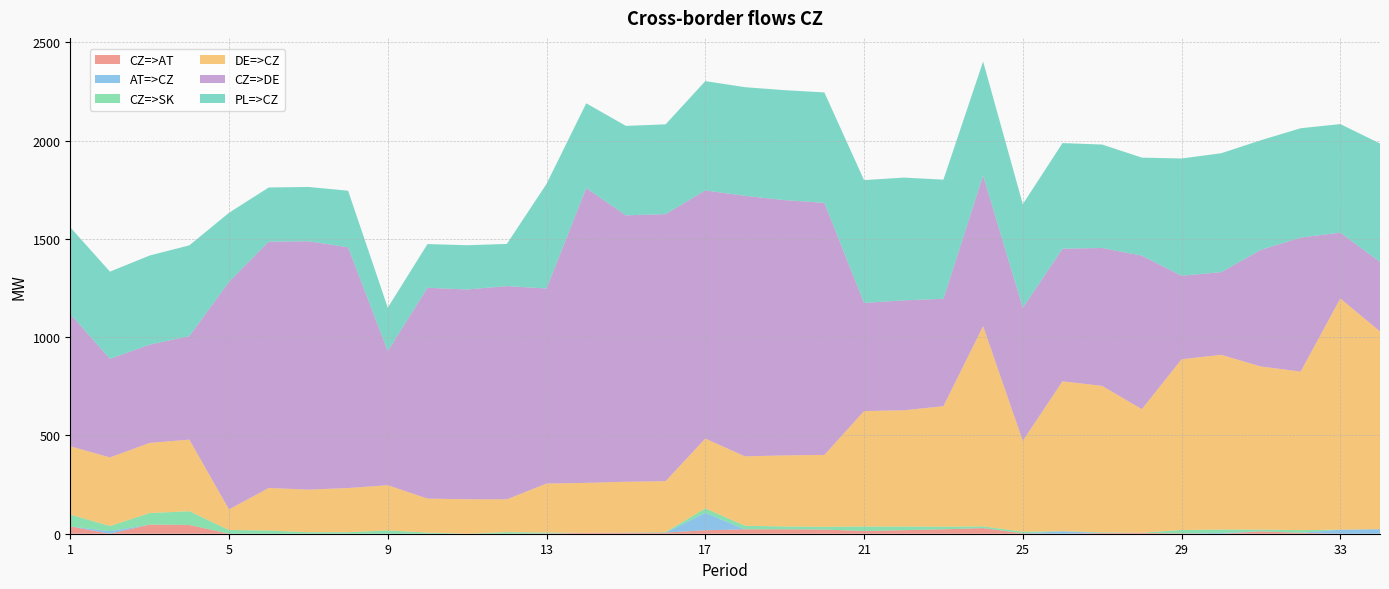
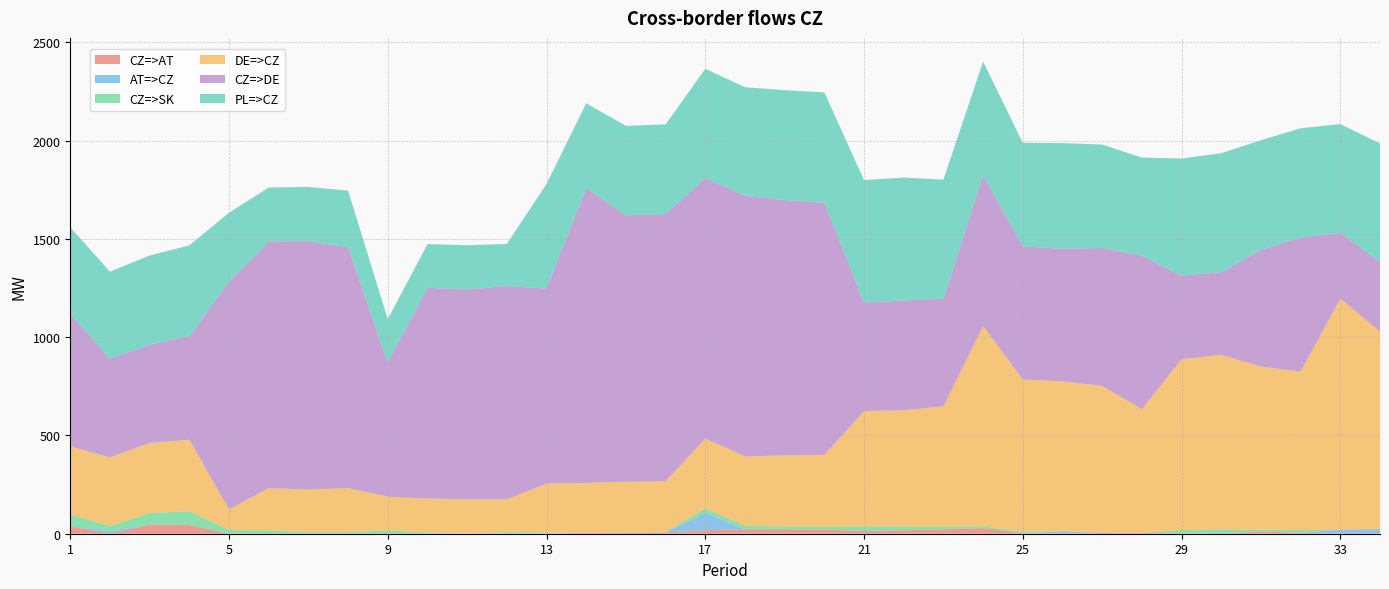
DE=>CZ, 9: 230 -> 170
CZ=>DE, 17: 1260 -> 1330
DE=>CZ, 25: 460 -> 770
